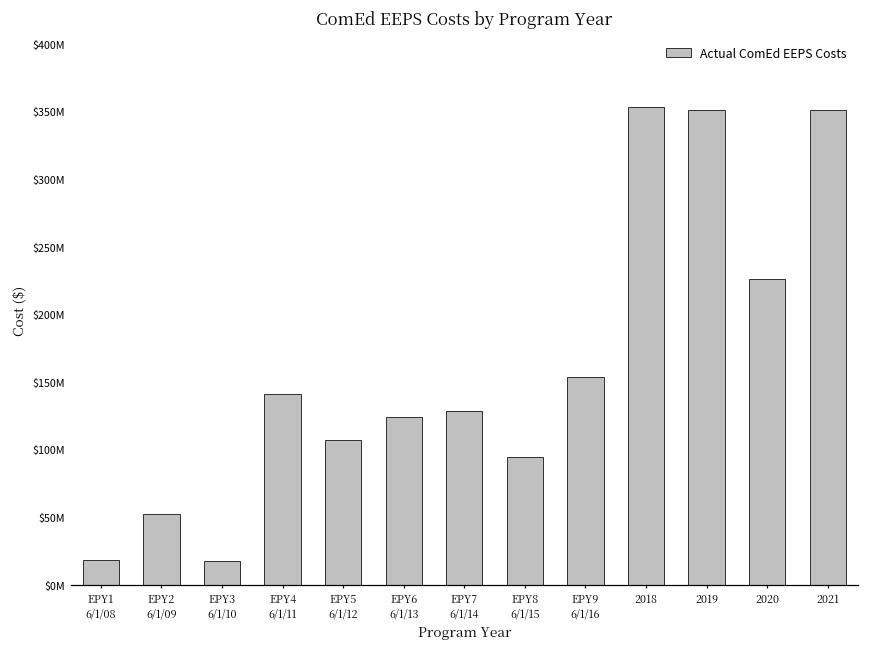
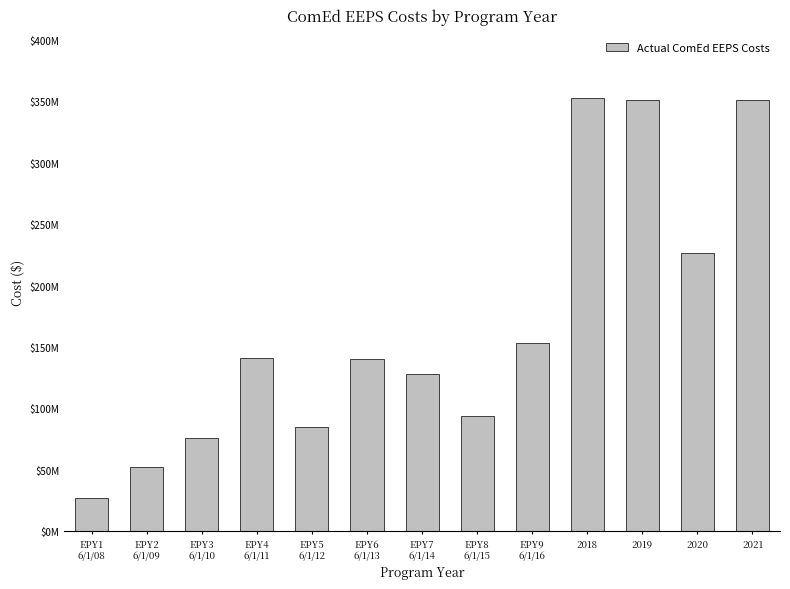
EPY1 6/1/08: $18000000 -> $27000000
EPY3 6/1/10: $18000000 -> $76000000
EPY5 6/1/12: $107000000 -> $85000000
EPY6 6/1/13: $124000000 -> $140000000
